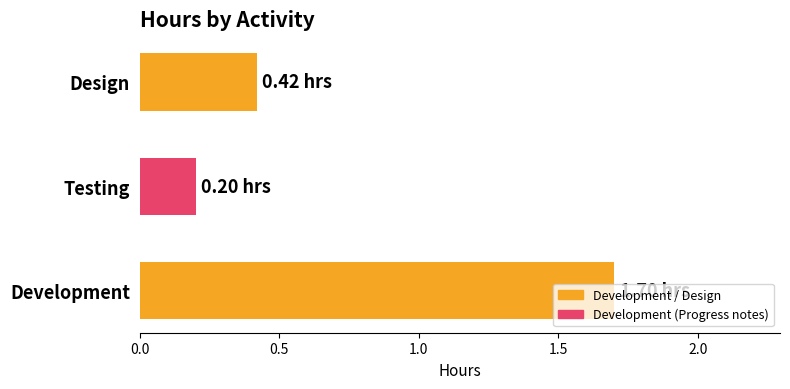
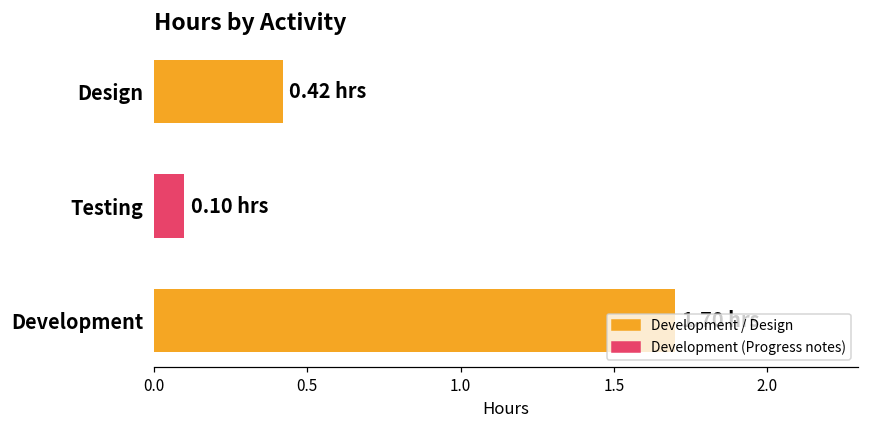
Testing: 0.20 -> 0.10
